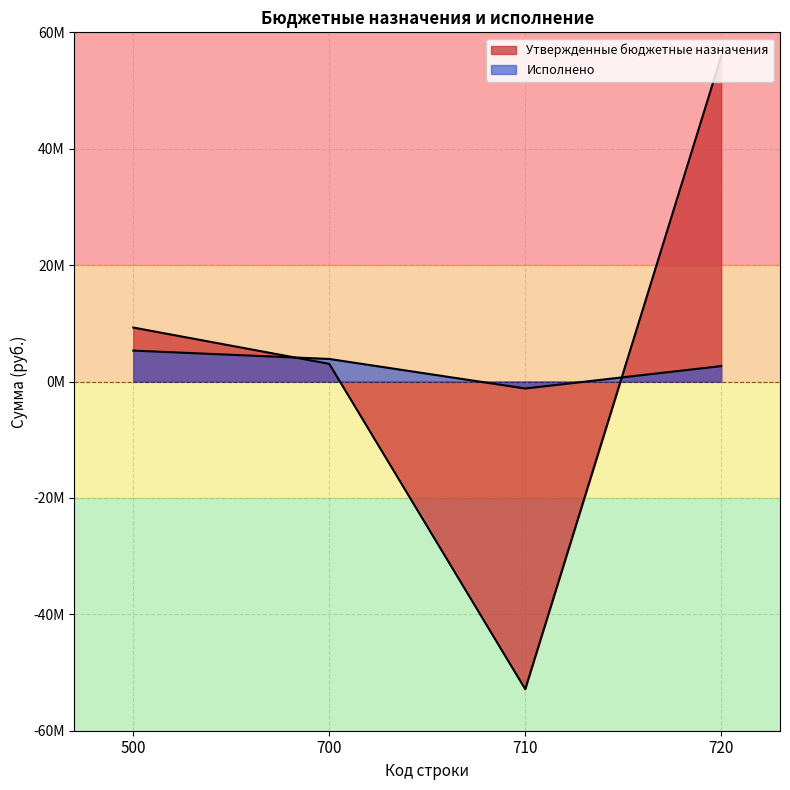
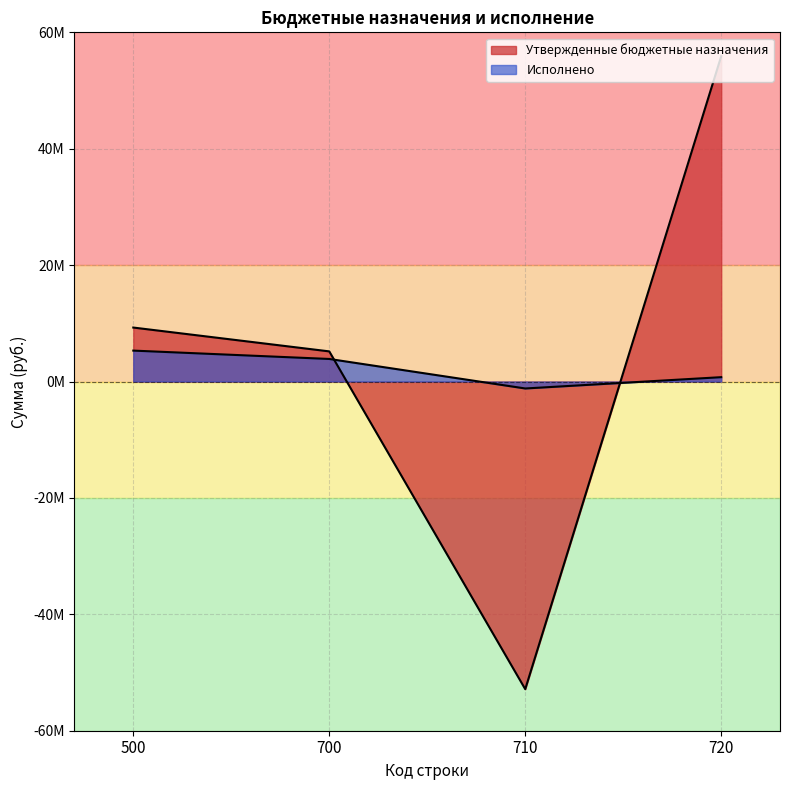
Утвержденные бюджетные назначения, 700: 3000000 -> 5000000
Исполнено, 720: 3000000 -> 1000000
